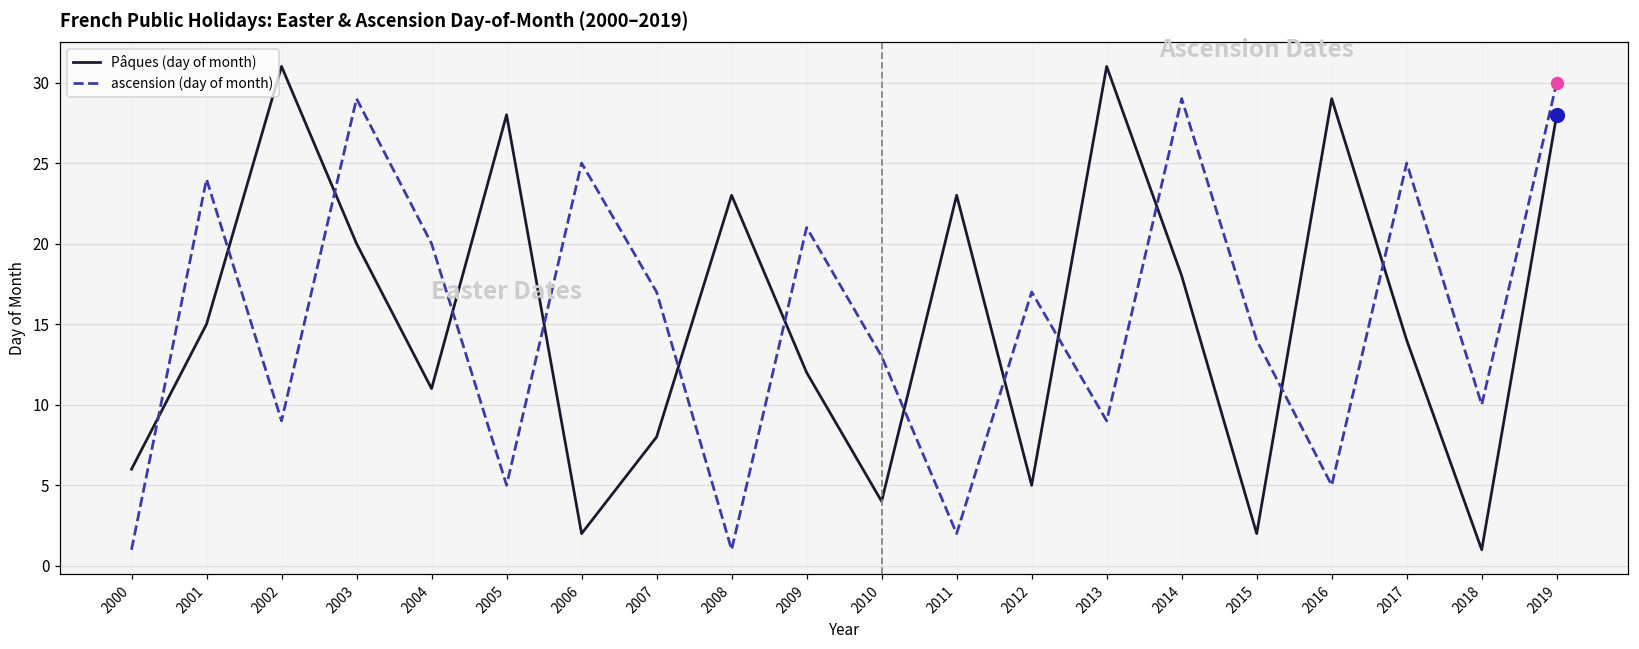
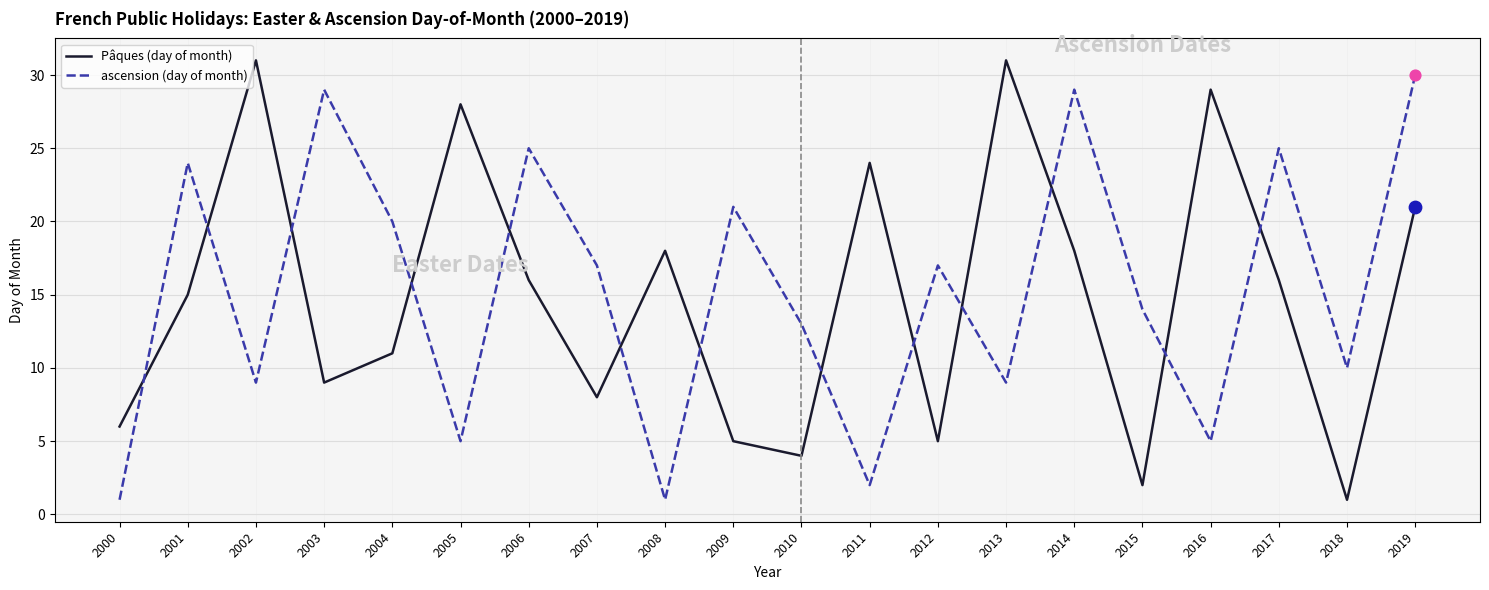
Pâques (day of month), 2003: 20 -> 9
Pâques (day of month), 2006: 2 -> 16
Pâques (day of month), 2008: 23 -> 18
Pâques (day of month), 2009: 12 -> 5
Pâques (day of month), 2011: 23 -> 24
Pâques (day of month), 2017: 14 -> 16
Pâques (day of month), 2019: 28 -> 21
